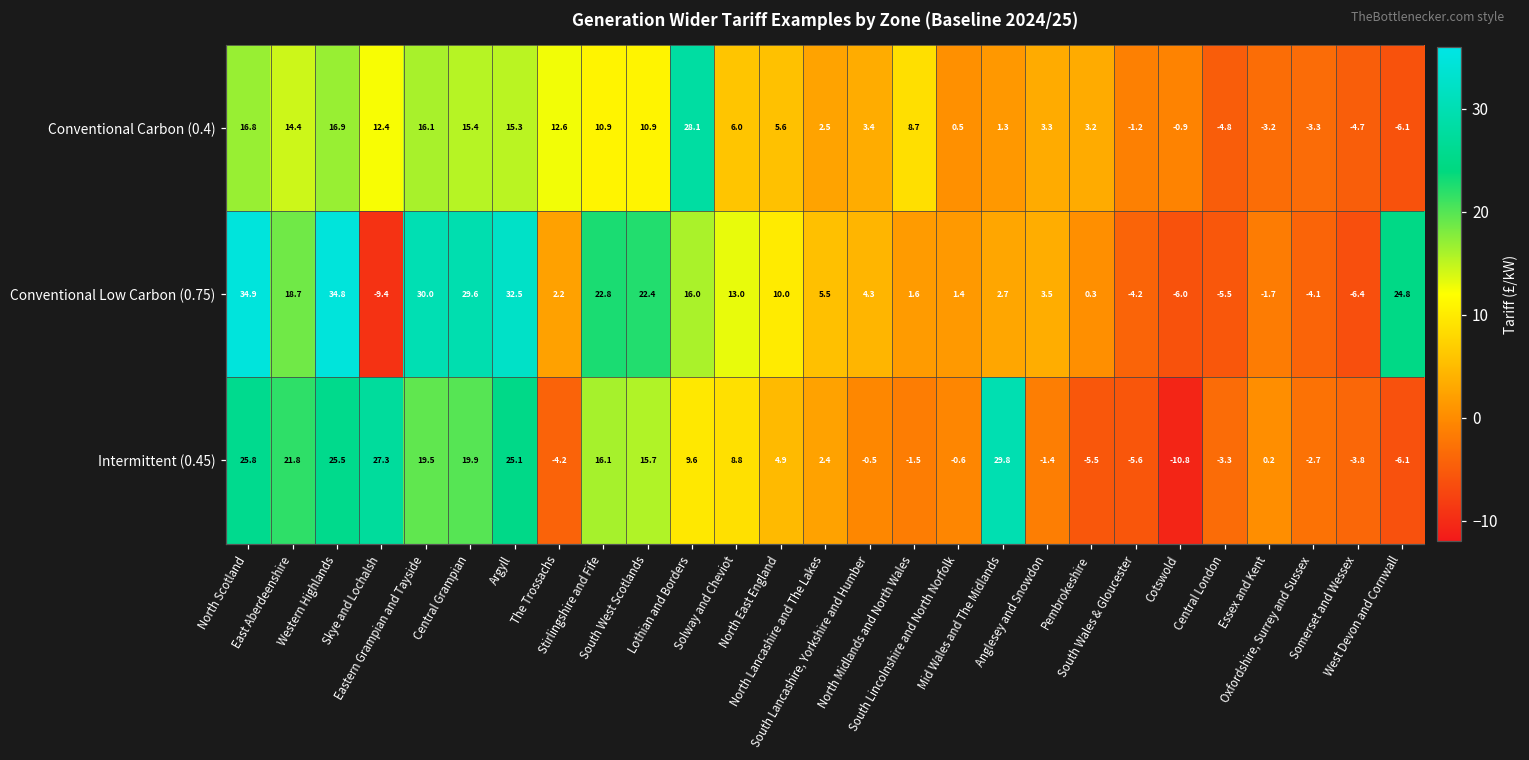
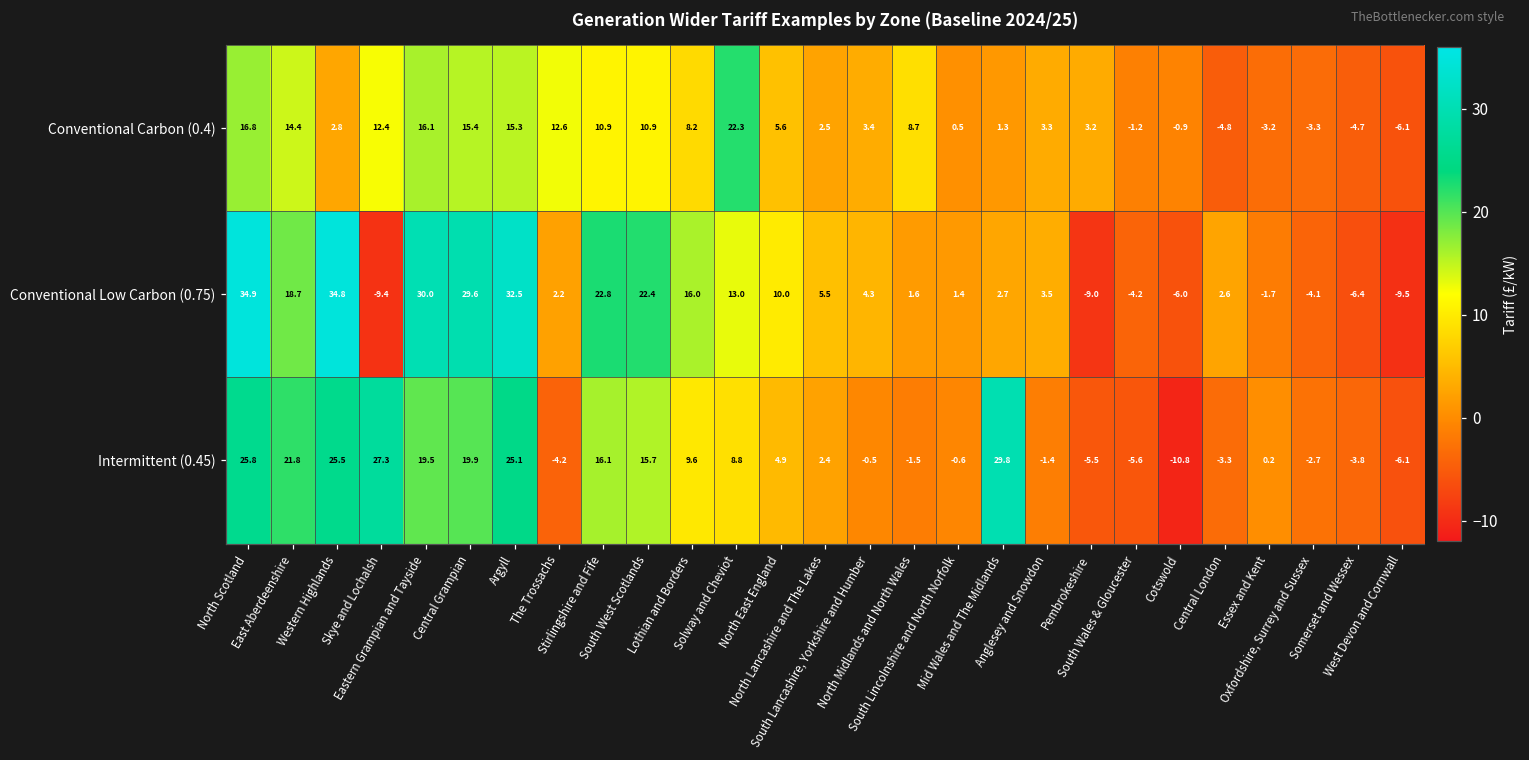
Conventional Carbon (0.4), Western Highlands: 16.9 -> 2.8
Conventional Carbon (0.4), Lothian and Borders: 28.1 -> 8.2
Conventional Carbon (0.4), Solway and Cheviot: 6.0 -> 22.3
Conventional Low Carbon (0.75), Pembrokeshire: 0.3 -> -9.0
Conventional Low Carbon (0.75), Central London: -5.5 -> 2.6
Conventional Low Carbon (0.75), West Devon and Cornwall: 24.8 -> -9.5
